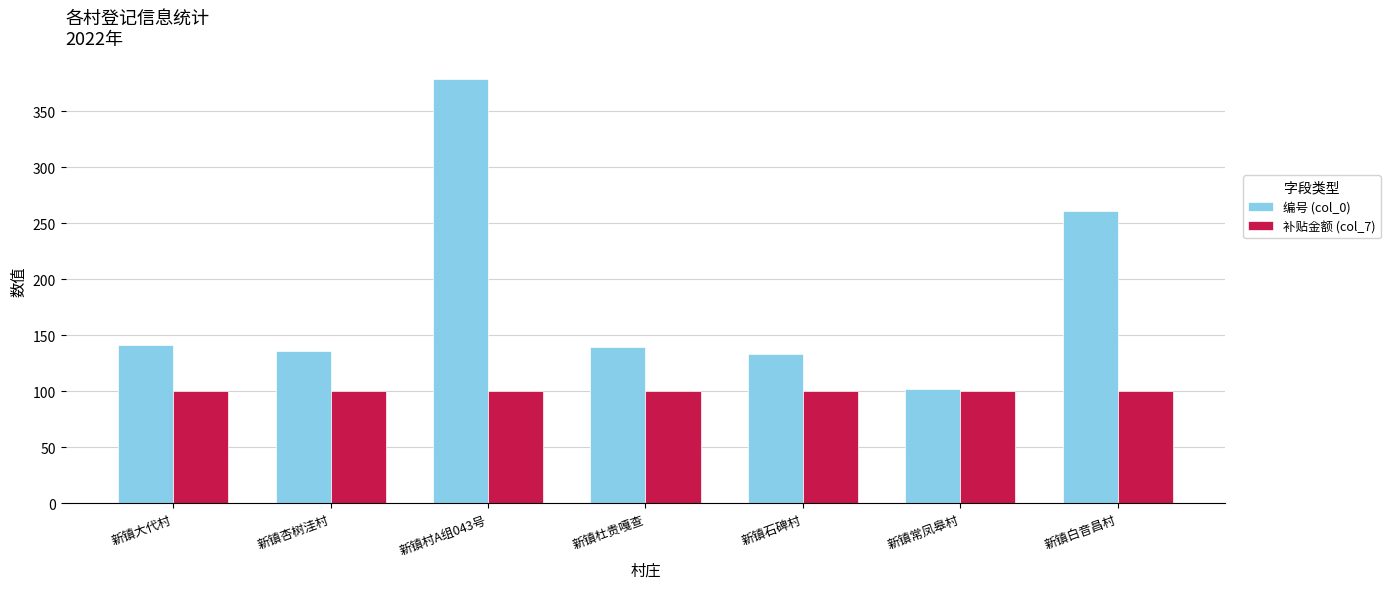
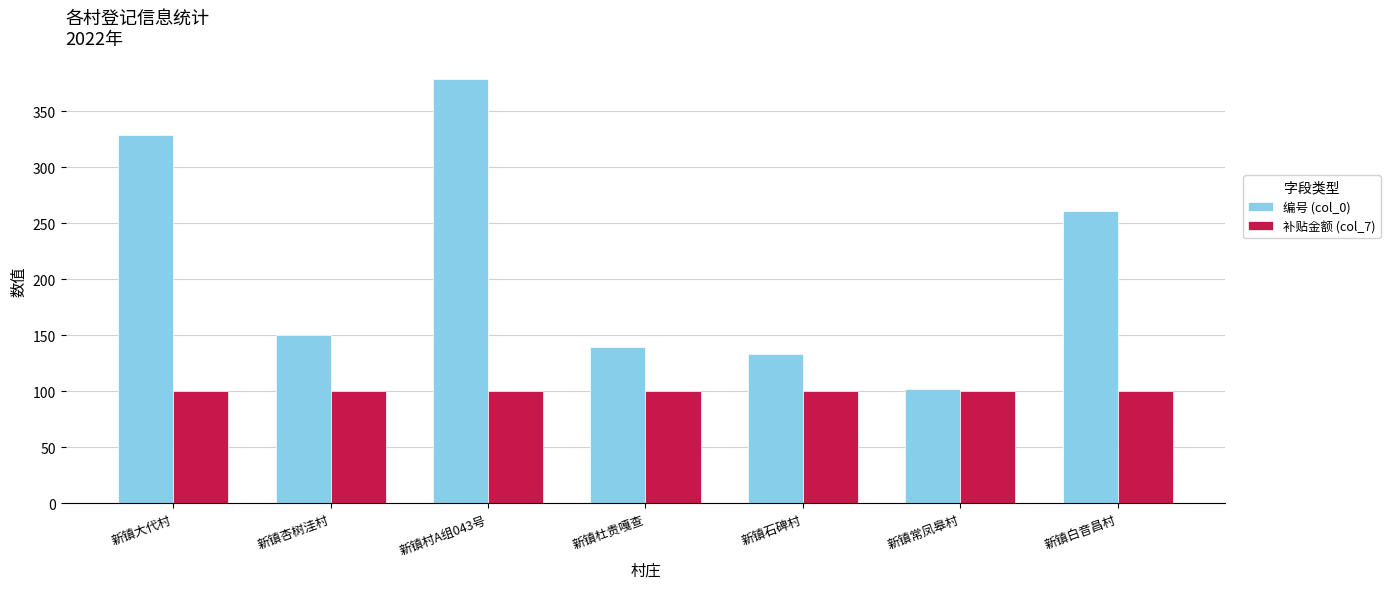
编号 (col_0), 新镇大代村: 141 -> 329
编号 (col_0), 新镇杏树洼村: 136 -> 150
